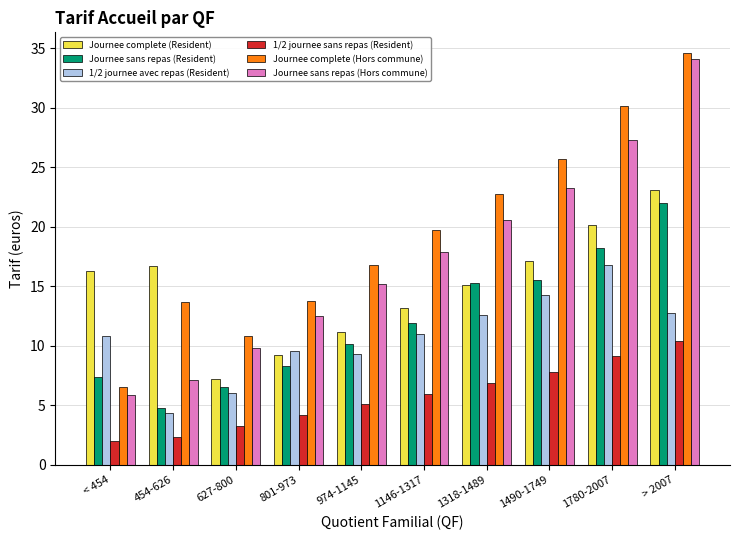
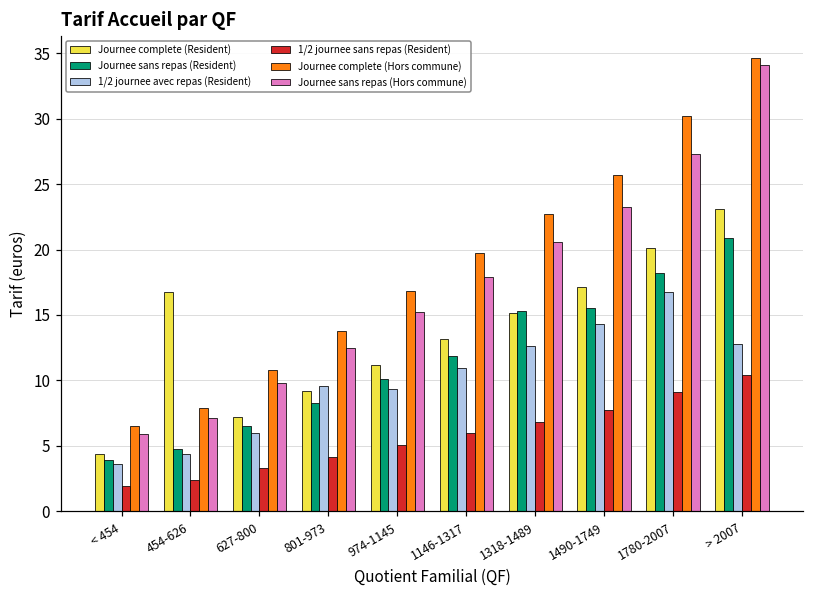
Journee complete (Resident), < 454: 16.3 -> 4.4
Journee sans repas (Resident), < 454: 7.4 -> 3.9
1/2 journee avec repas (Resident), < 454: 10.8 -> 3.6
Journee complete (Hors commune), 454-626: 13.7 -> 7.9
Journee sans repas (Resident), > 2007: 22.0 -> 20.9
